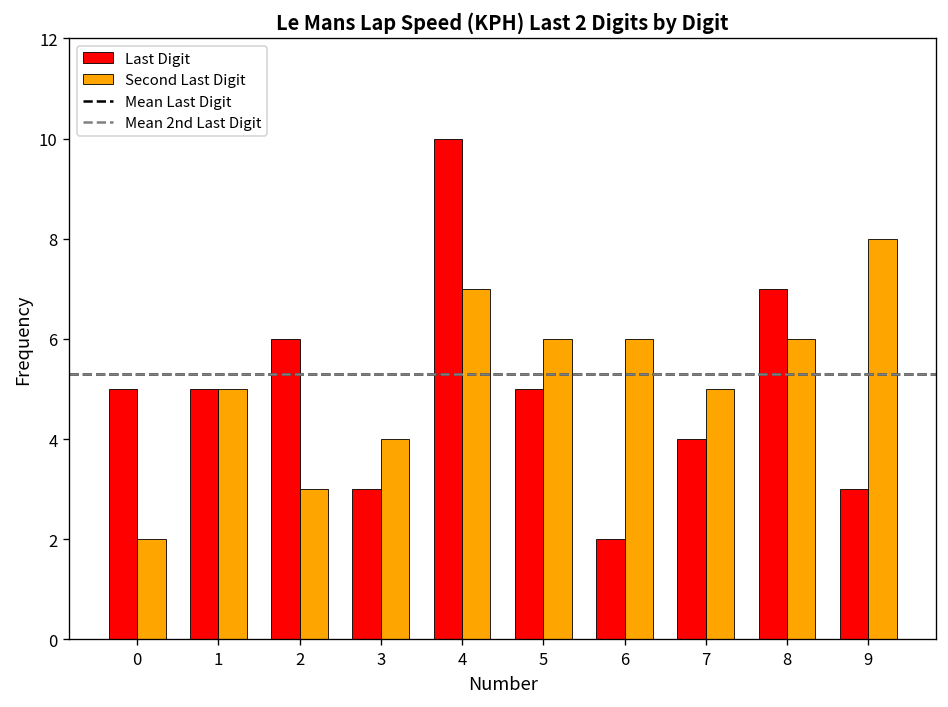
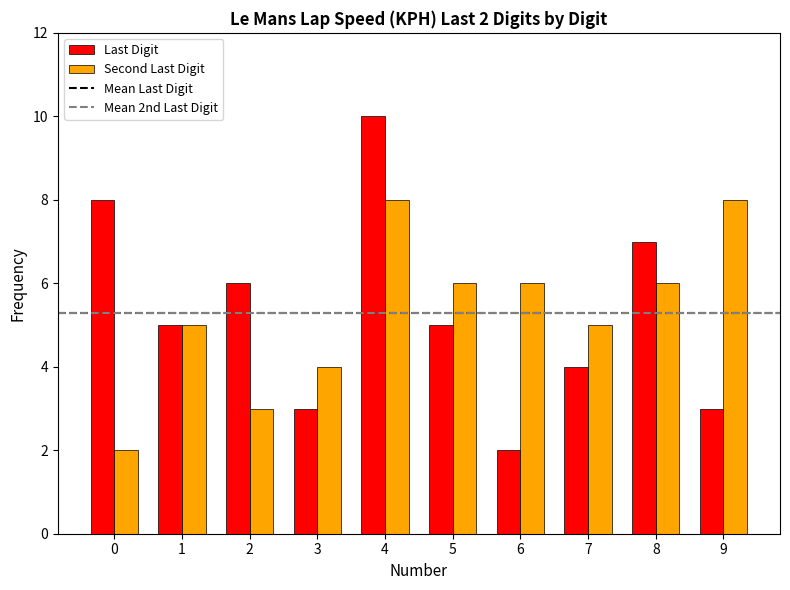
Last Digit, 0: 5 -> 8
Second Last Digit, 4: 7 -> 8
